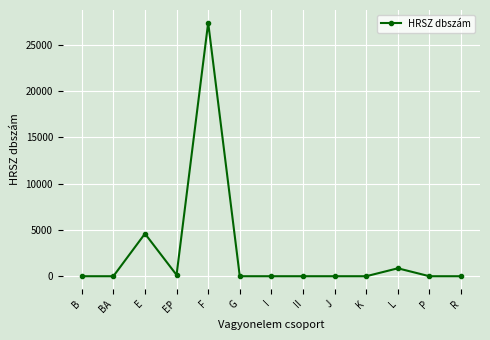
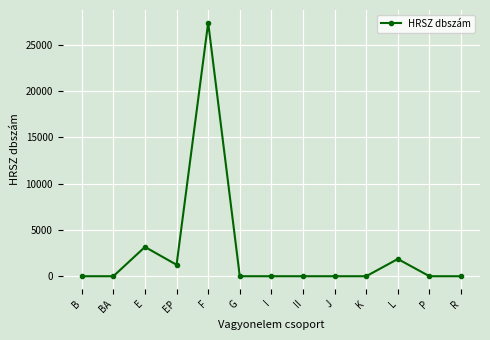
E: 5000 -> 3000
EP: 0 -> 1000
L: 1000 -> 2000
